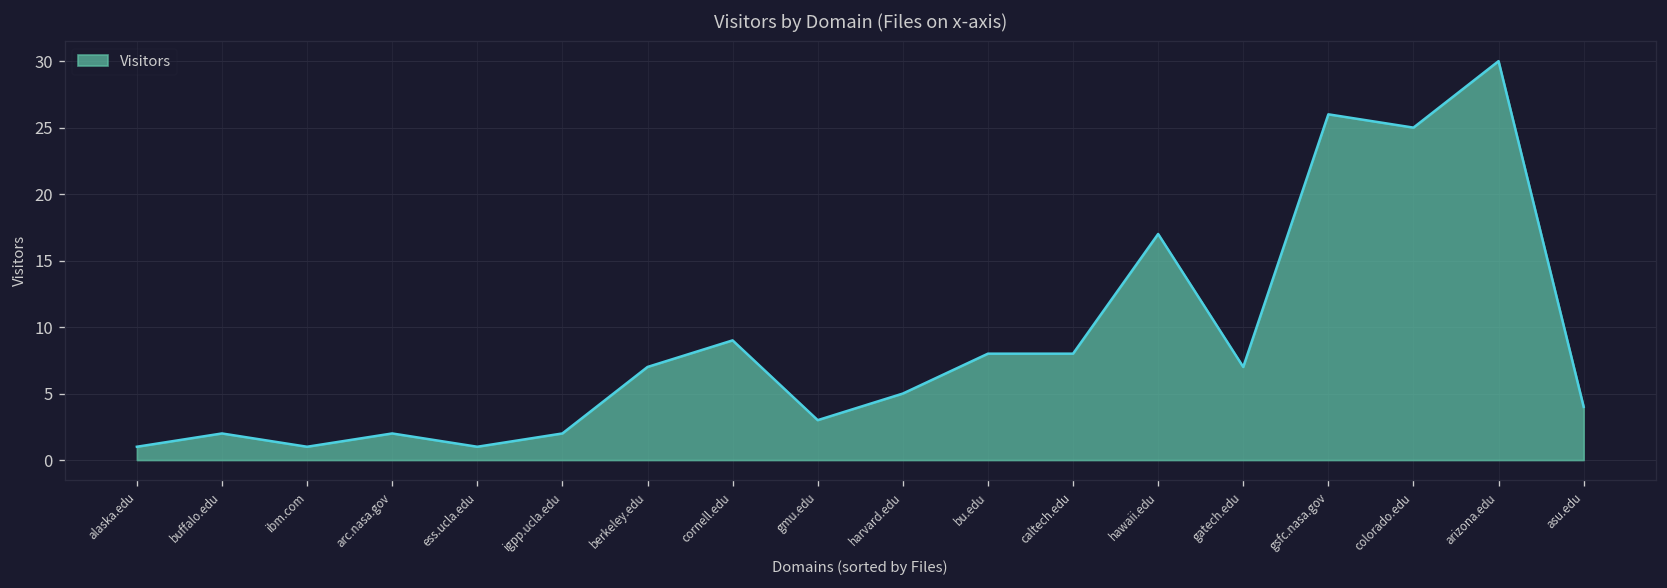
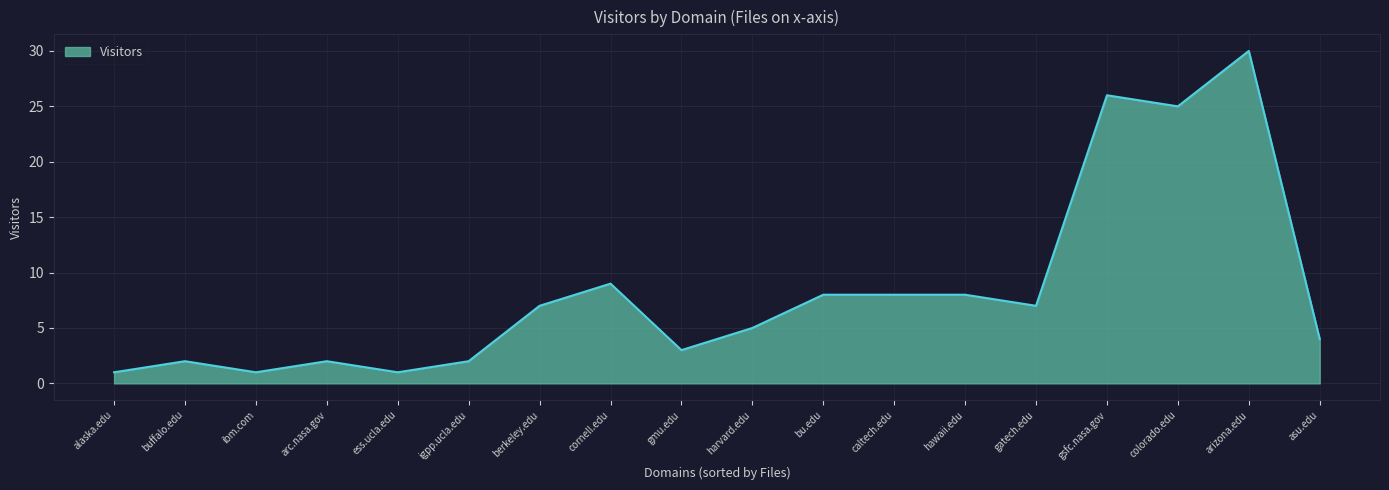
hawaii.edu: 17 -> 8
